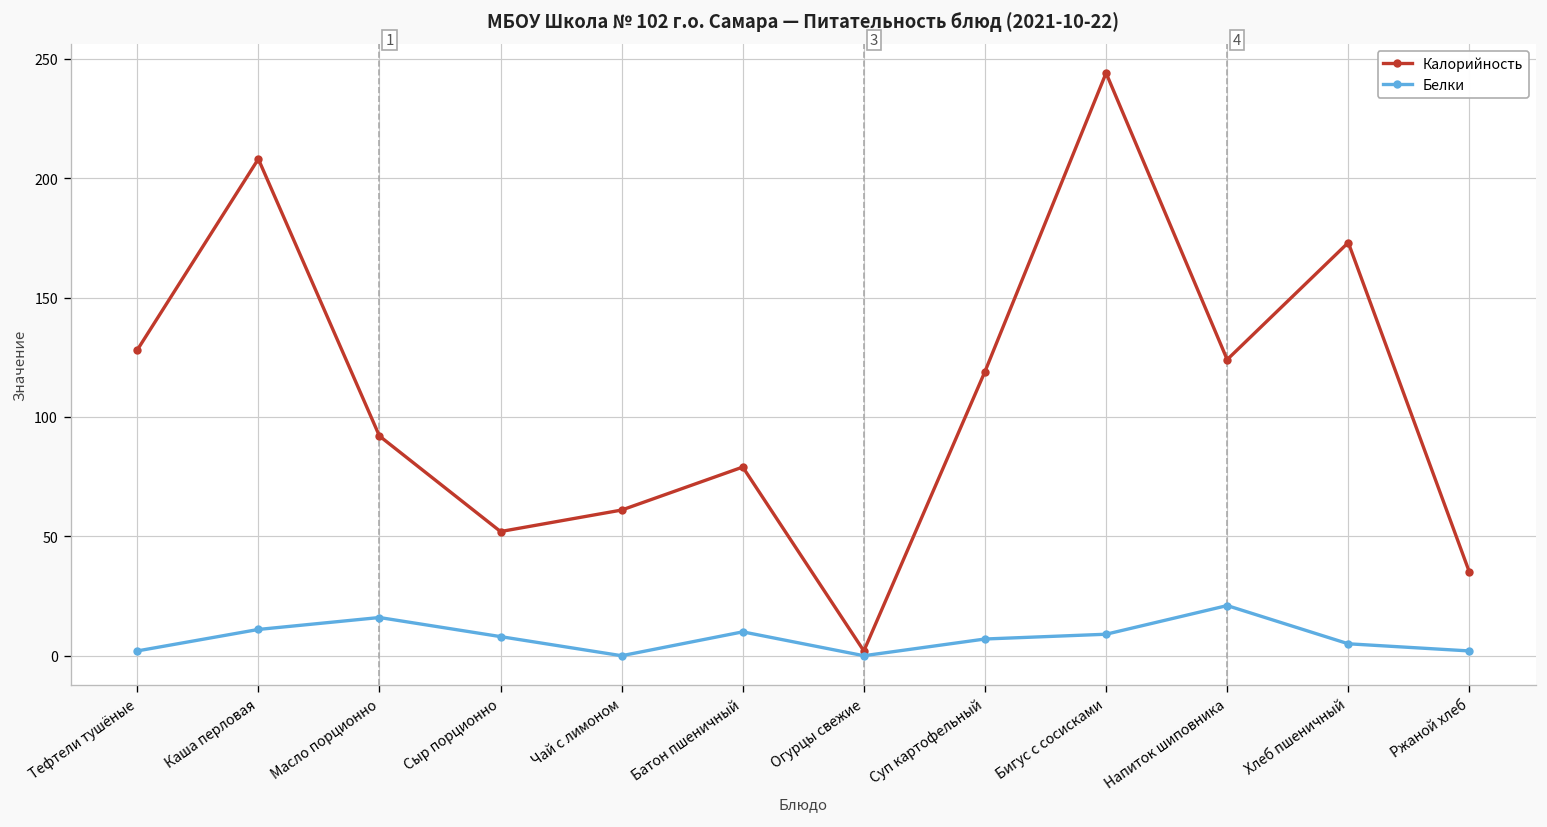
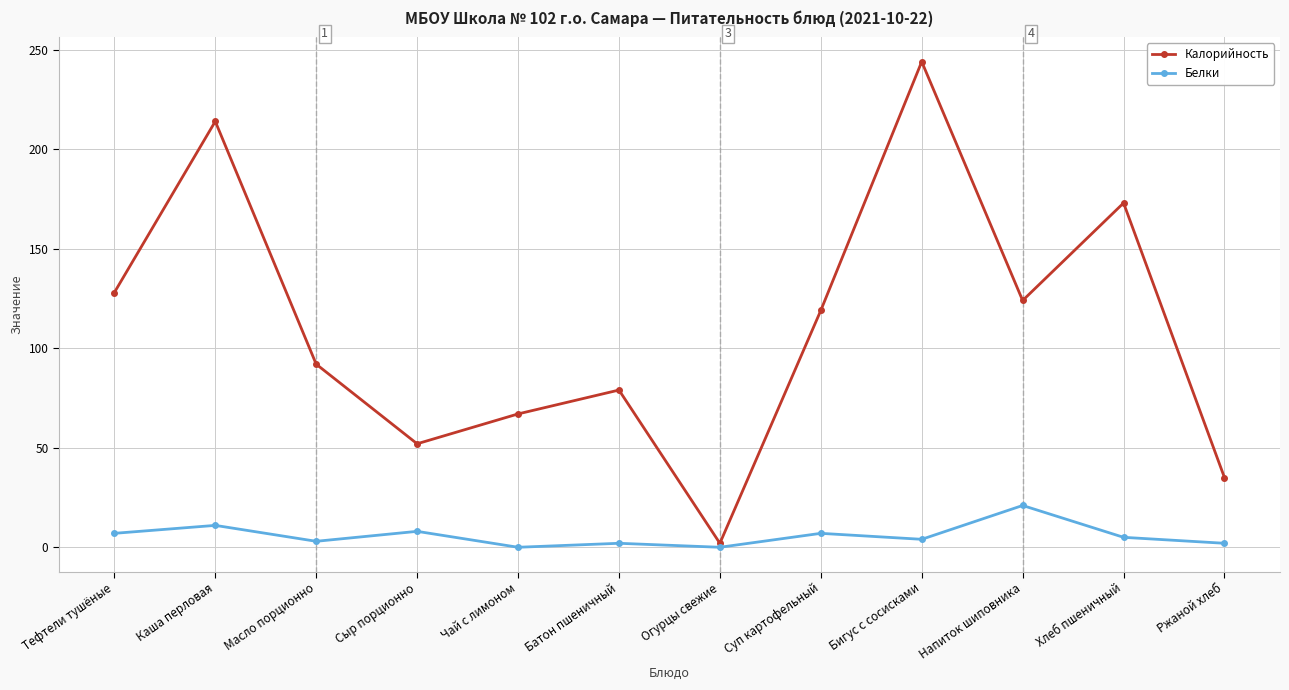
Белки, Тефтели тушёные: 2 -> 7
Калорийность, Каша перловая: 208 -> 214
Белки, Масло порционно: 16 -> 3
Калорийность, Чай с лимоном: 61 -> 67
Белки, Батон пшеничный: 10 -> 2
Белки, Бигус с сосисками: 9 -> 4
